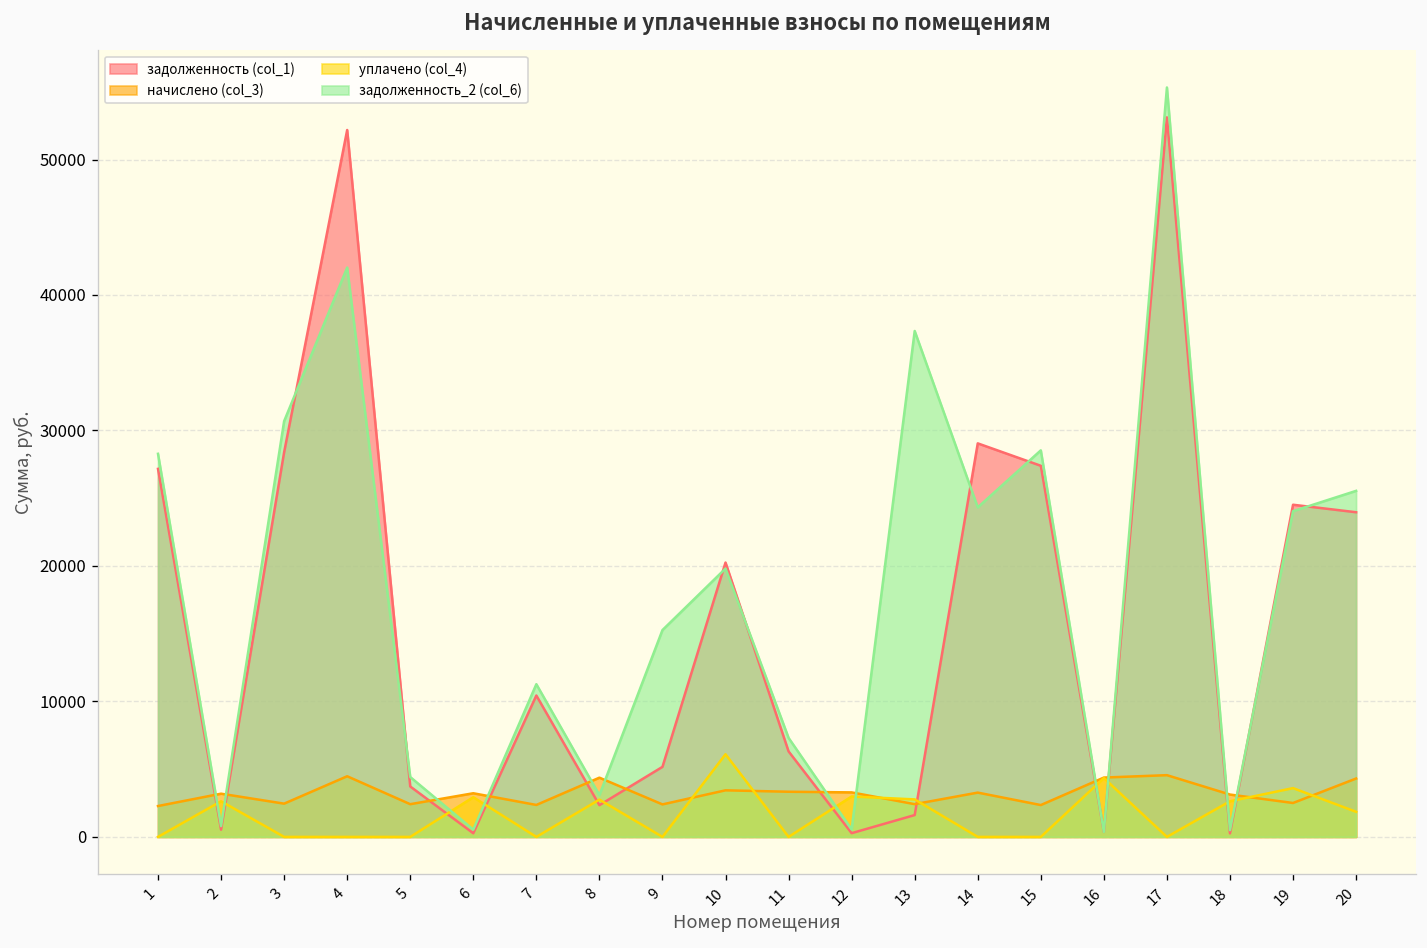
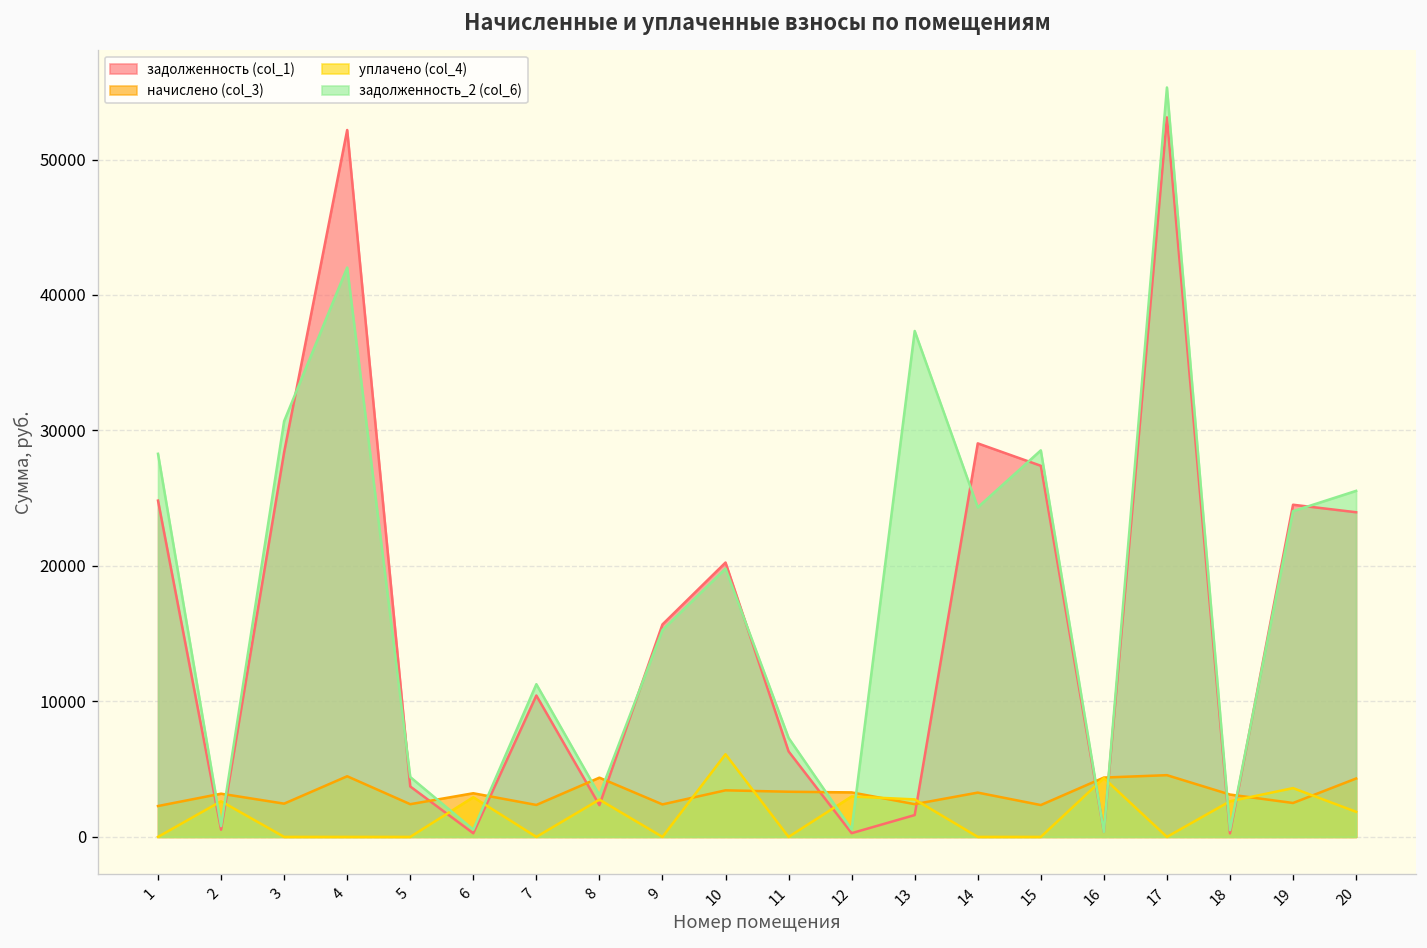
задолженность (col_1), 1: 27200 -> 24800
задолженность (col_1), 9: 5200 -> 15700
